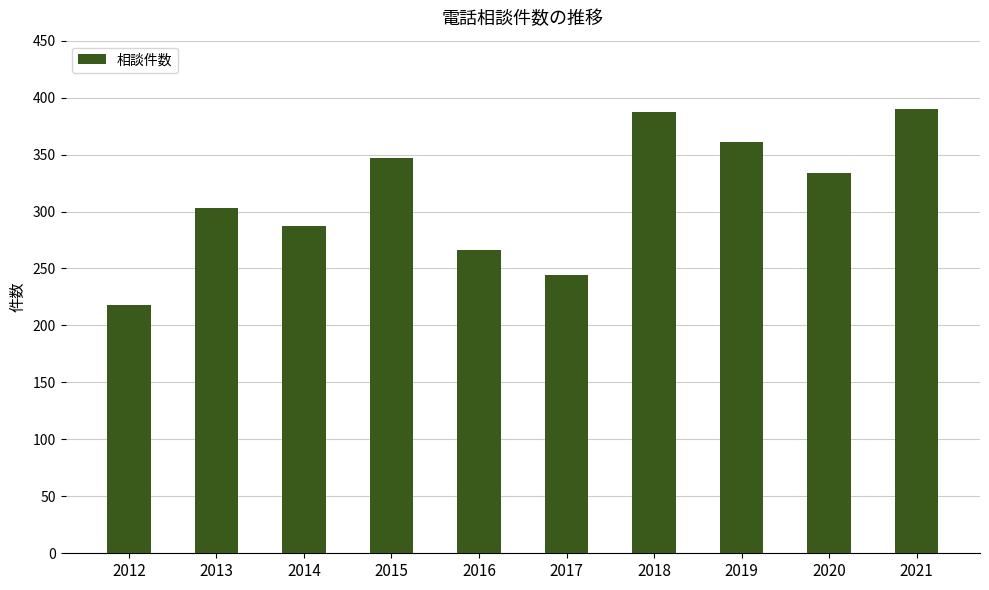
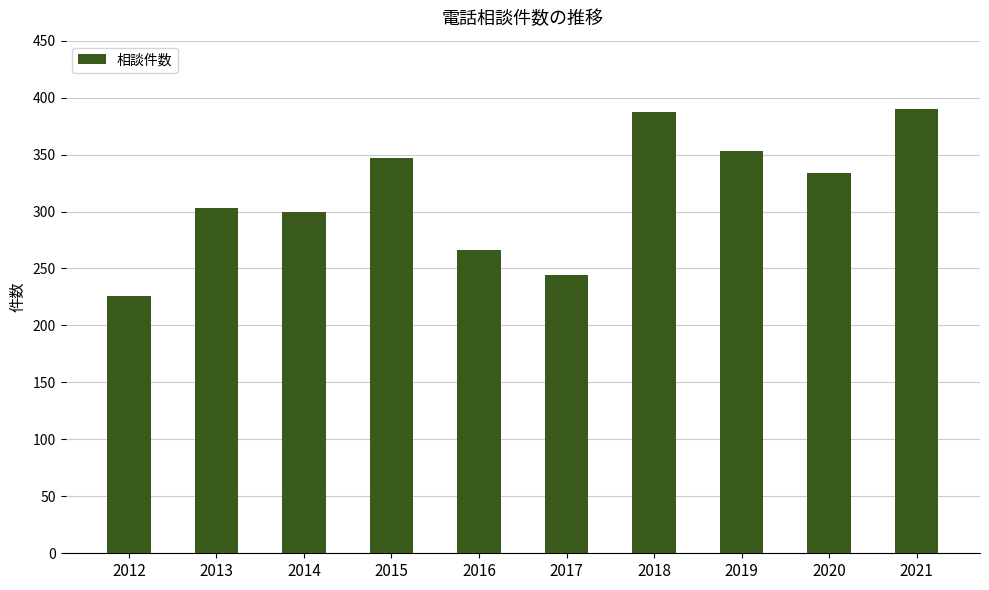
2012: 218 -> 226
2014: 287 -> 300
2019: 361 -> 353
